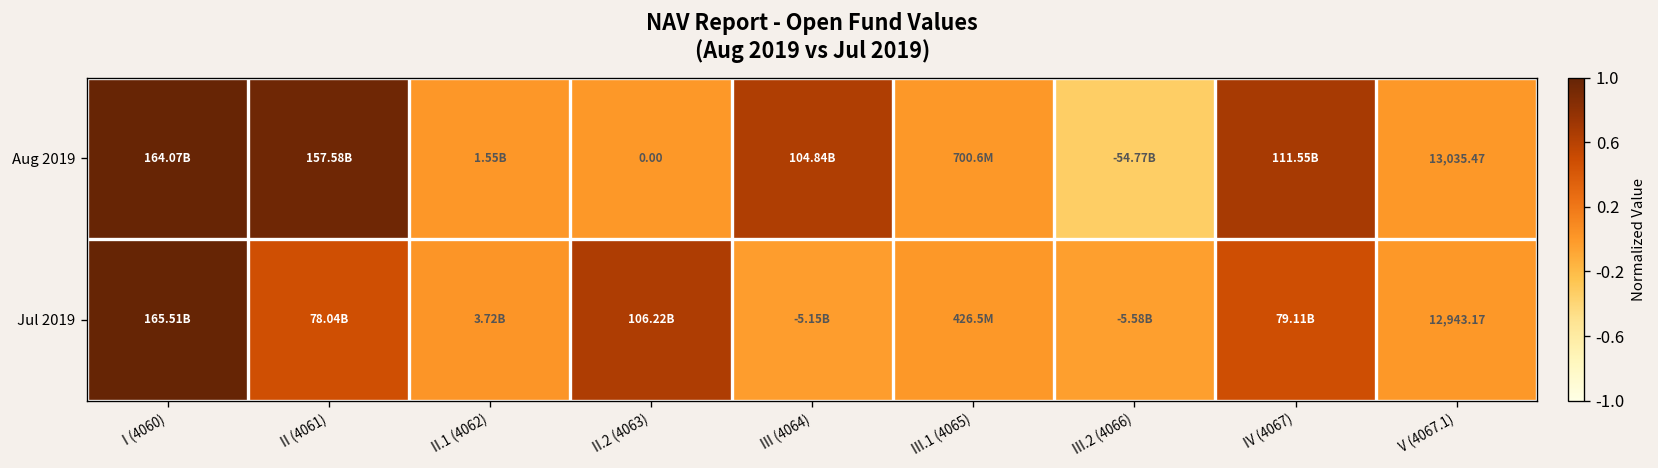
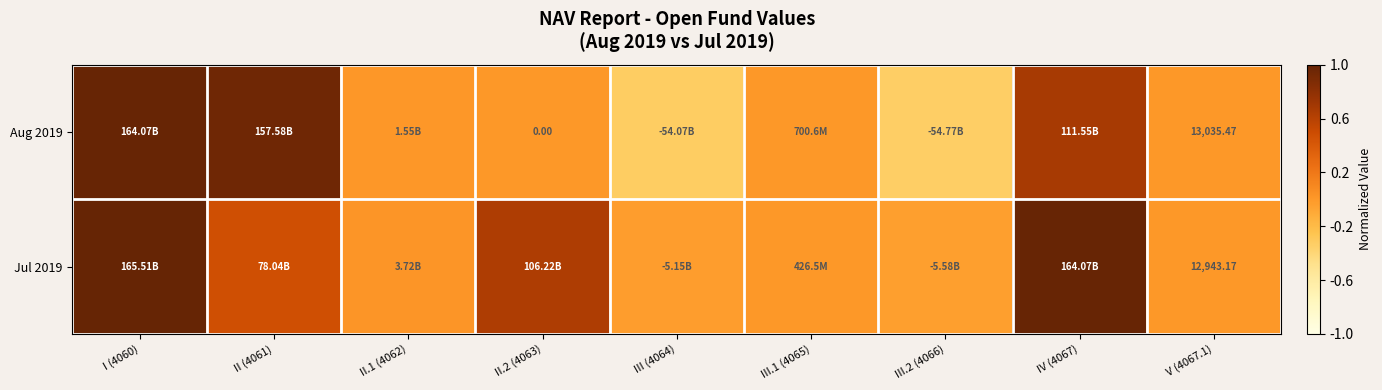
Aug 2019, III (4064): 104.84B -> -54.07B
Jul 2019, IV (4067): 79.11B -> 164.07B
